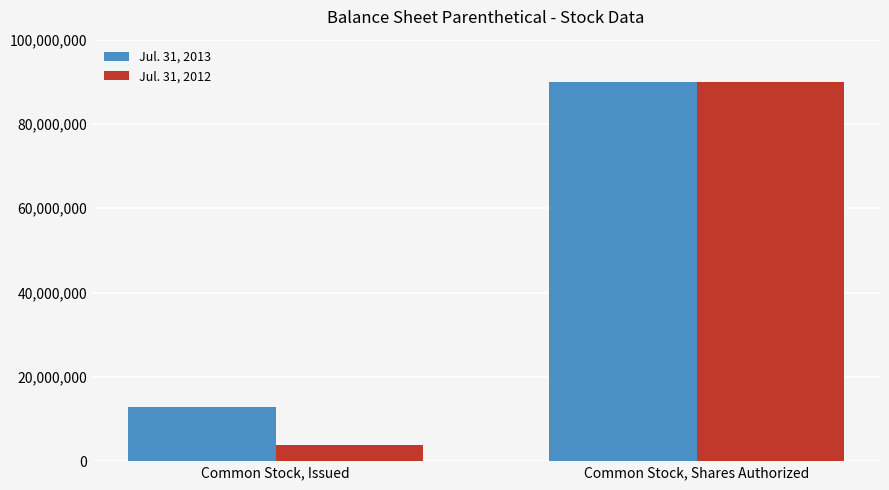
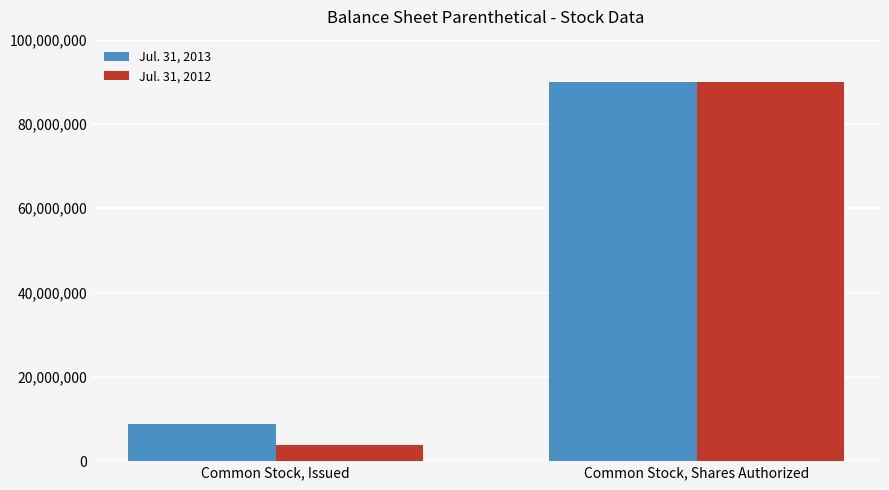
Jul. 31, 2013, Common Stock, Issued: 13,000,000 -> 9,000,000
